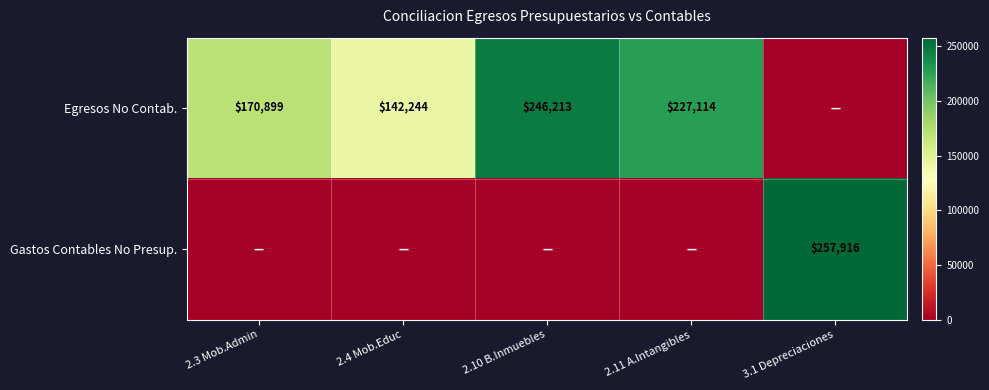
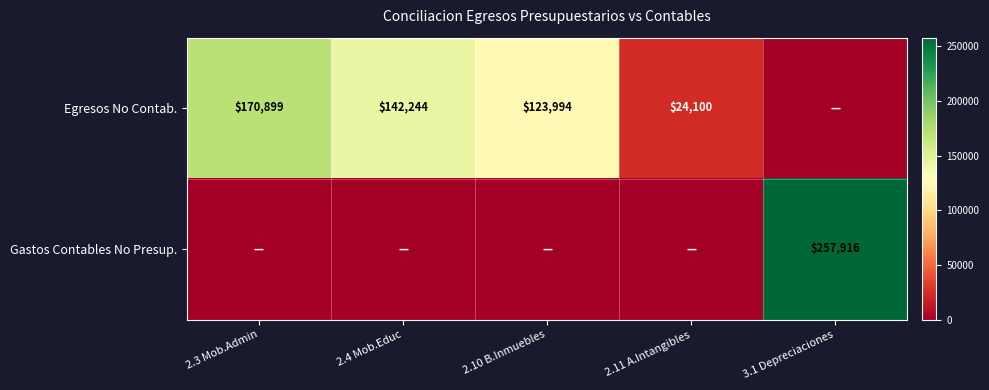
Egresos No Contab., 2.10 B.Inmuebles: $246,213 -> $123,994
Egresos No Contab., 2.11 A.Intangibles: $227,114 -> $24,100
